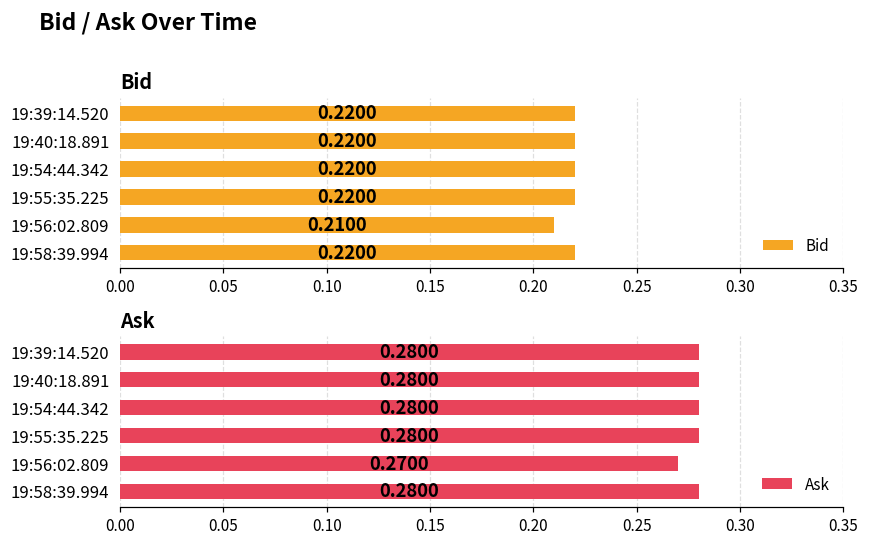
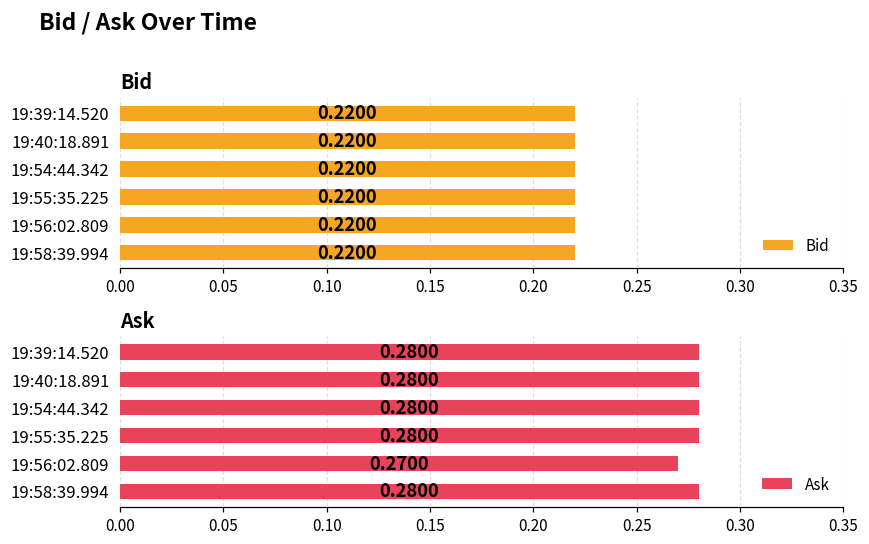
Bid, 19:56:02.809: 0.2100 -> 0.2200
